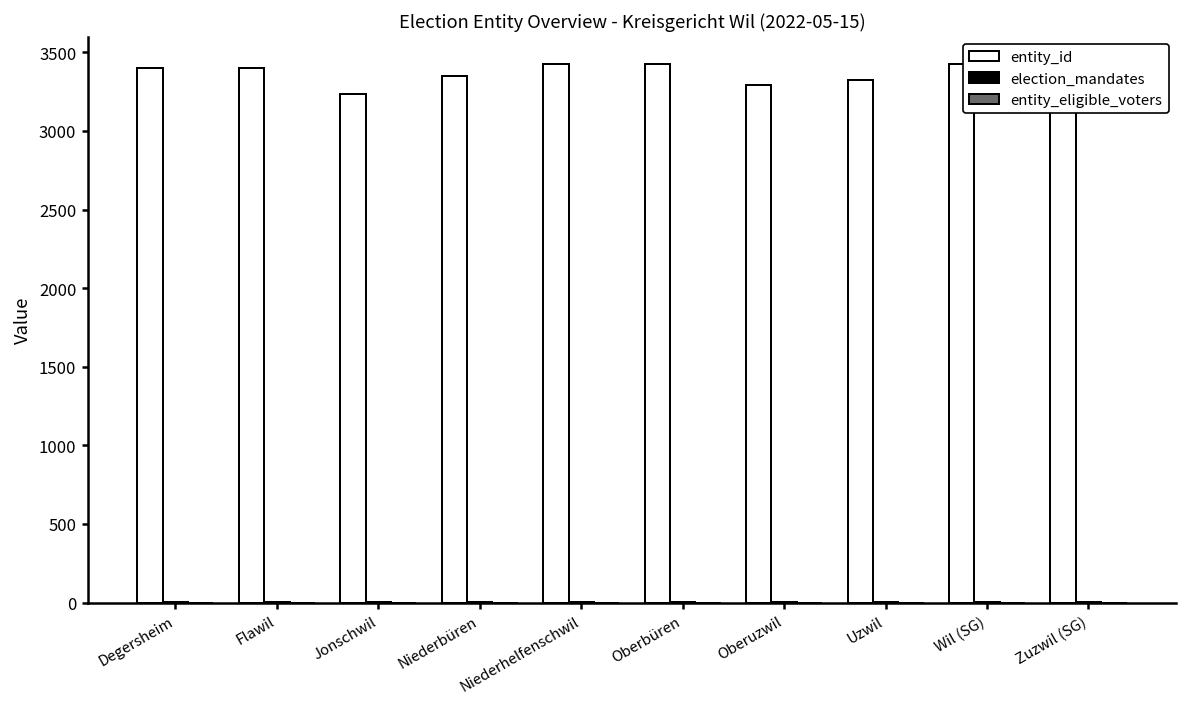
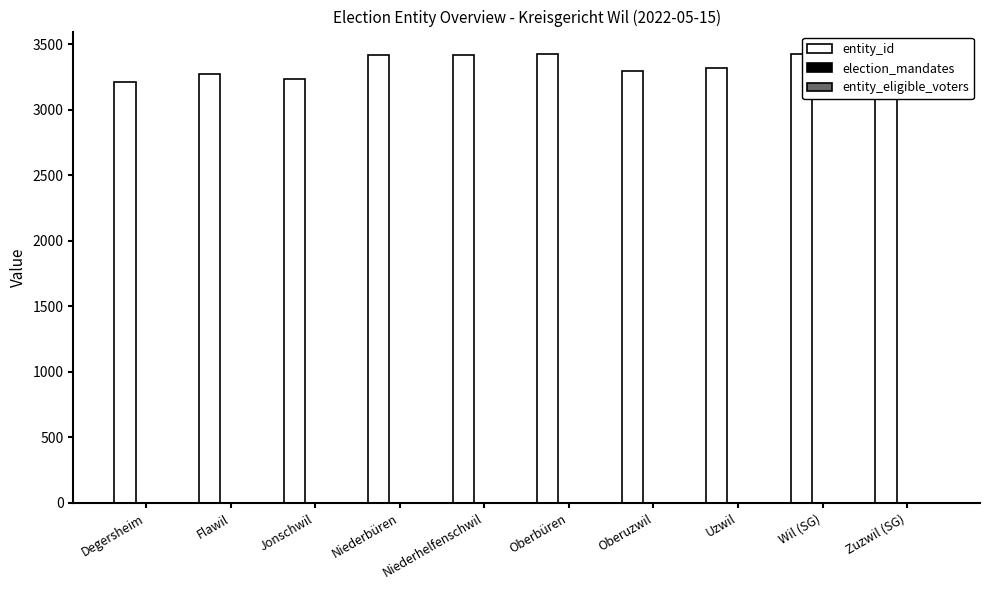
entity_id, Degersheim: 3400 -> 3210
entity_id, Flawil: 3400 -> 3280
entity_id, Niederbüren: 3350 -> 3420
